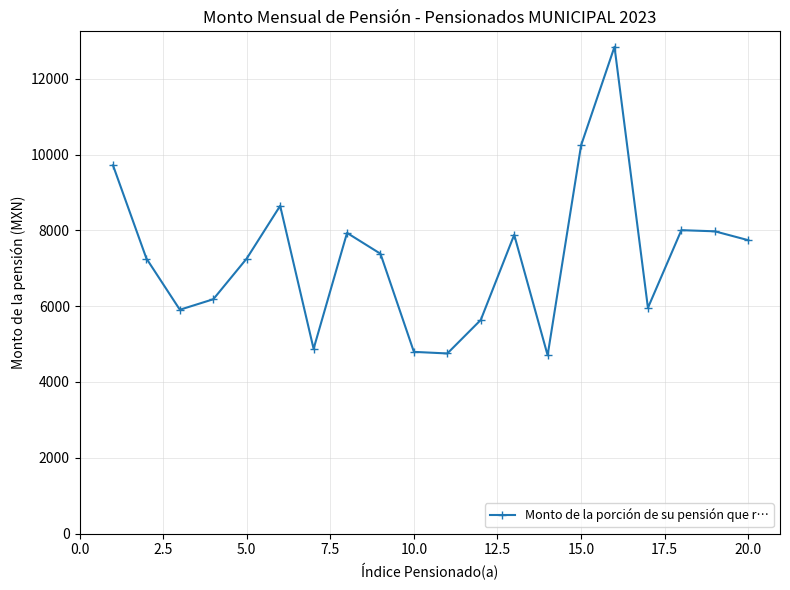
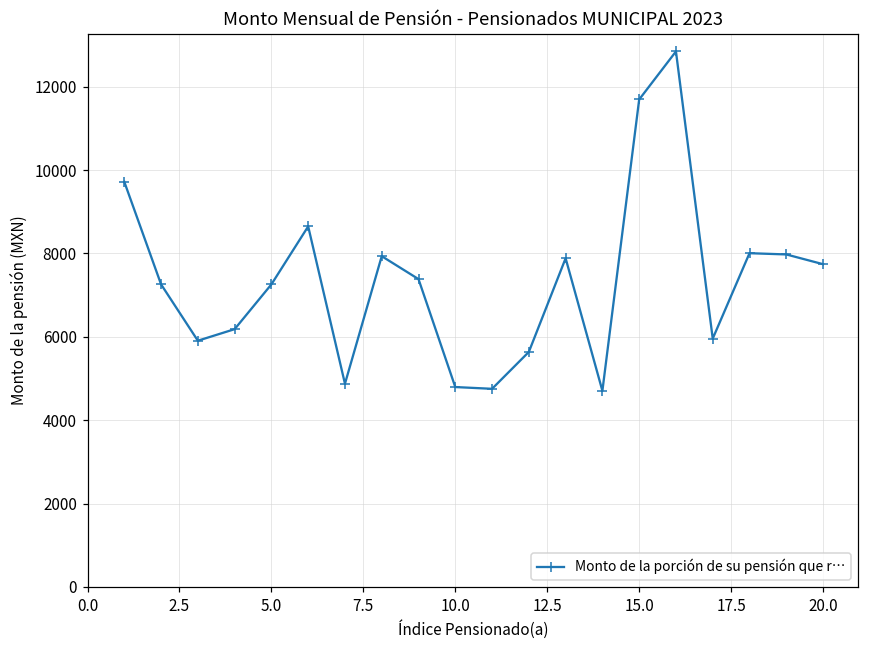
15.0: 10200 -> 11700
